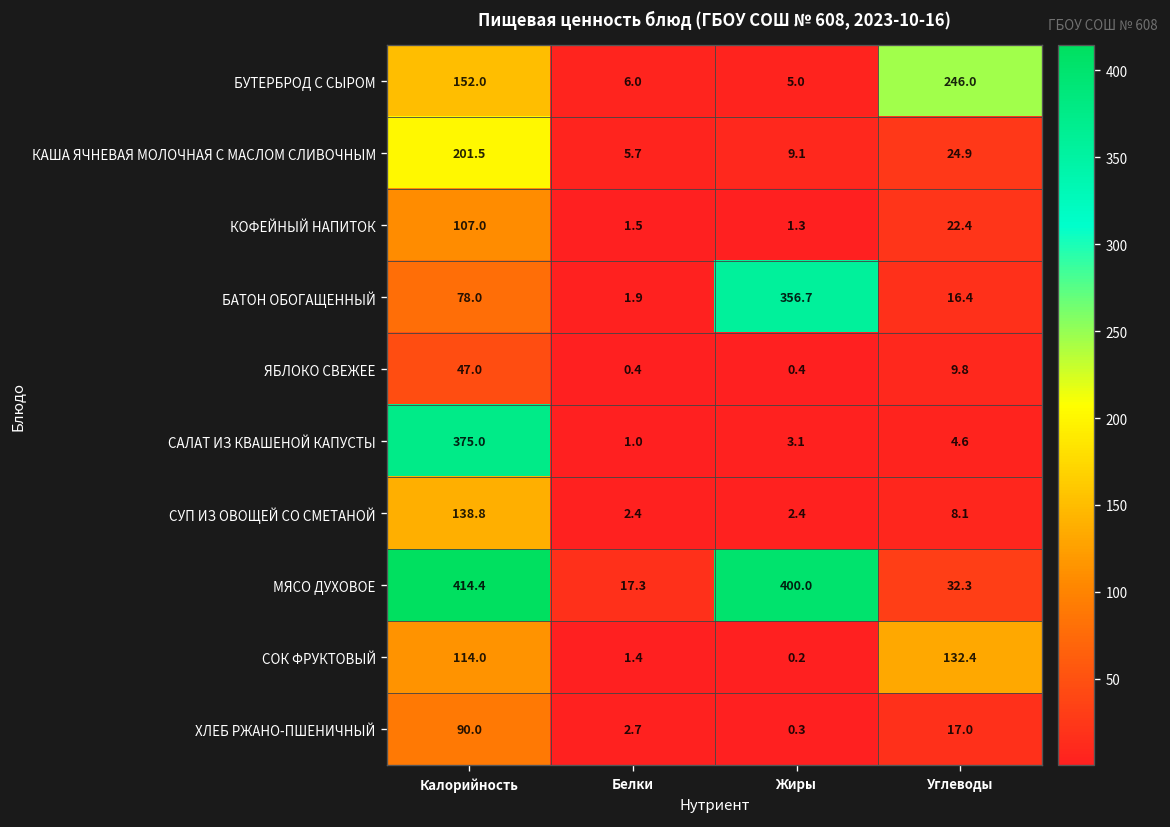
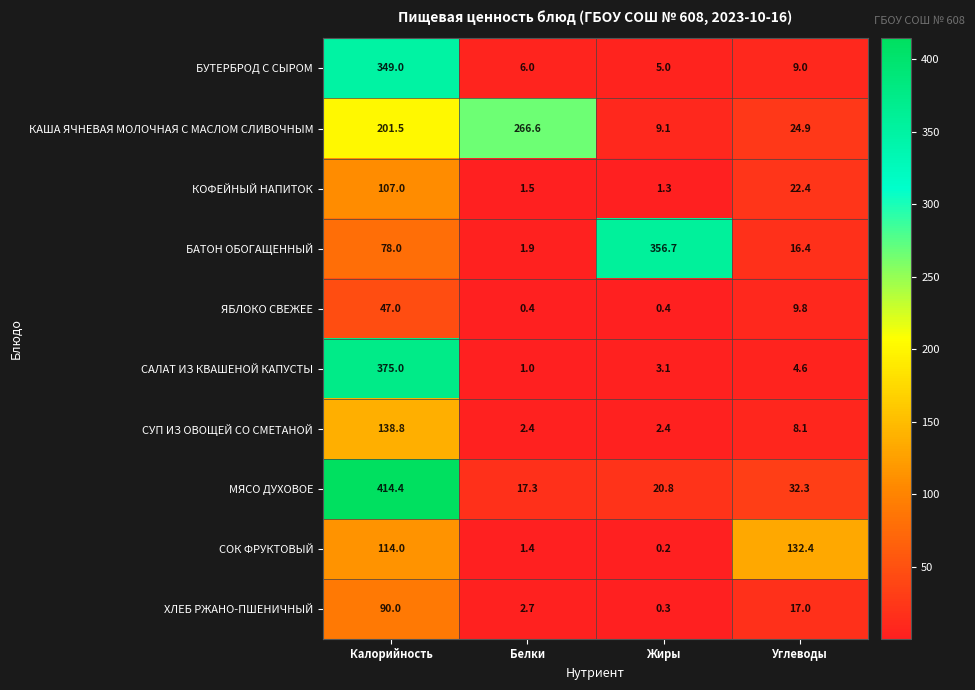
БУТЕРБРОД С СЫРОМ, Калорийность: 152.0 -> 349.0
БУТЕРБРОД С СЫРОМ, Углеводы: 246.0 -> 9.0
КАША ЯЧНЕВАЯ МОЛОЧНАЯ С МАСЛОМ СЛИВОЧНЫМ, Белки: 5.7 -> 266.6
МЯСО ДУХОВОЕ, Жиры: 400.0 -> 20.8
